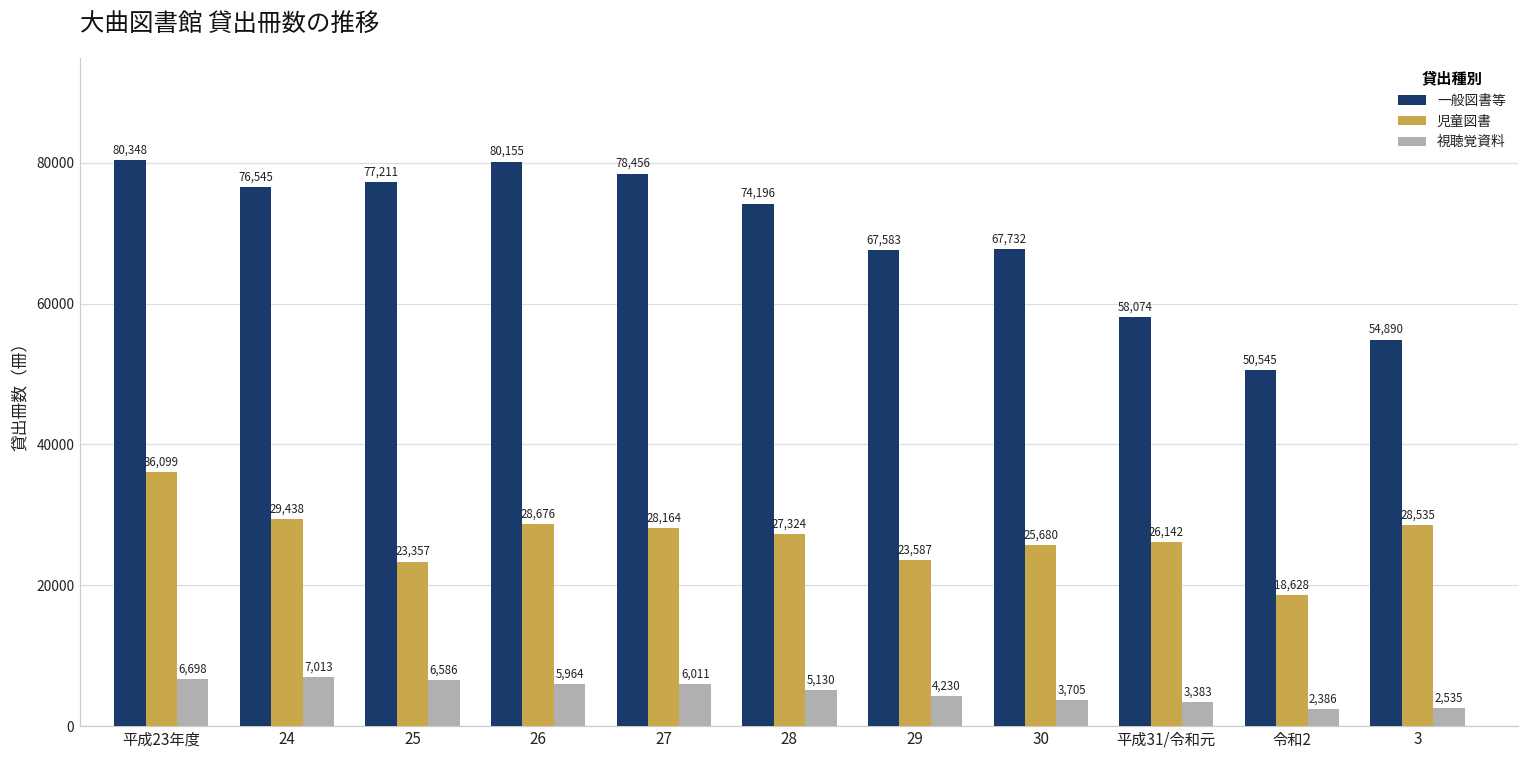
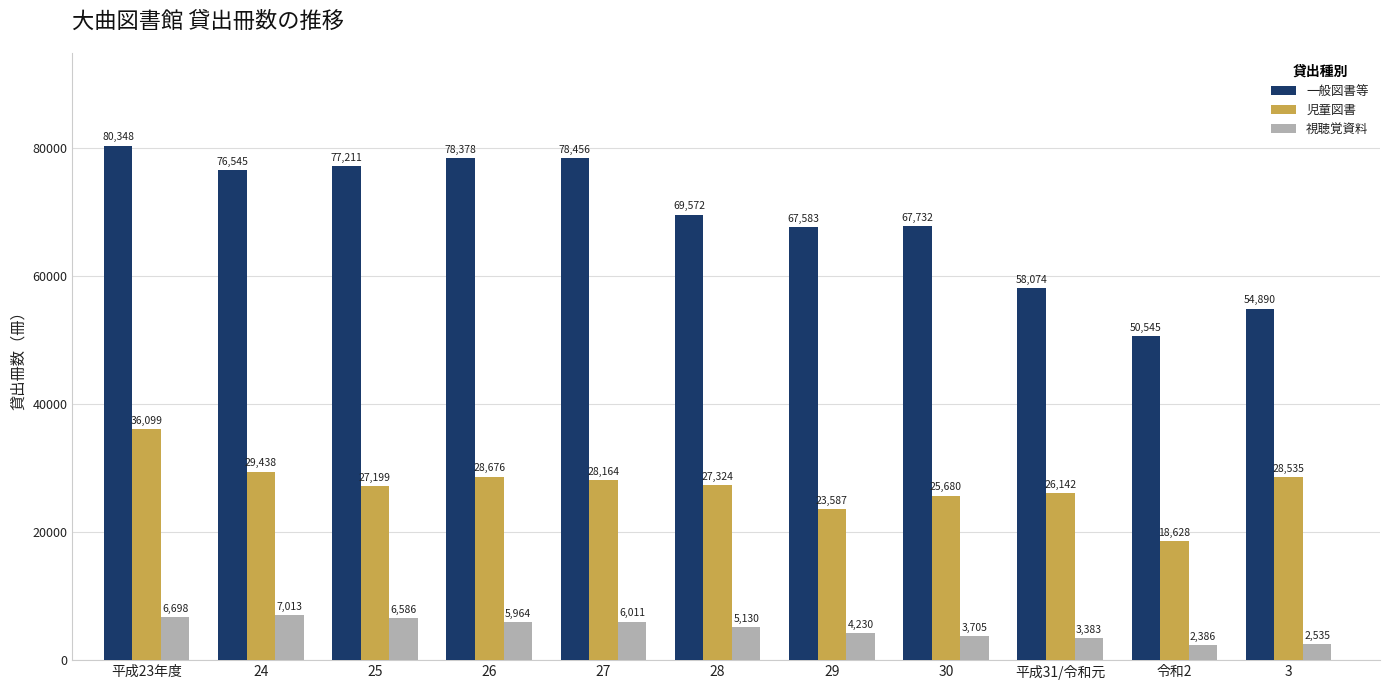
児童図書, 25: 23,357 -> 27,199
一般図書等, 26: 80,155 -> 78,378
一般図書等, 28: 74,196 -> 69,572
